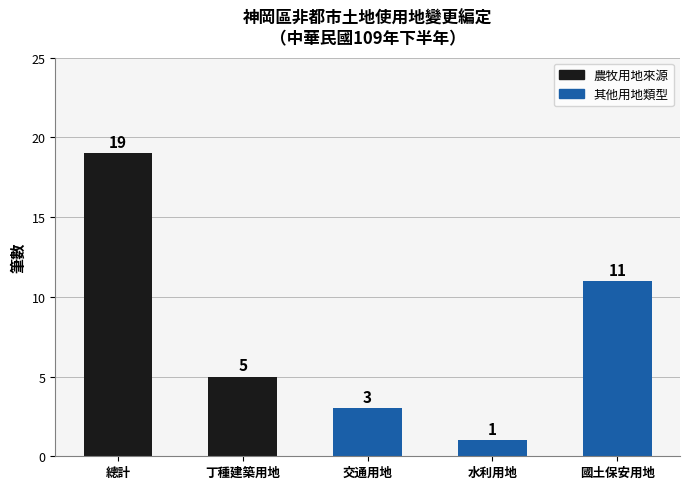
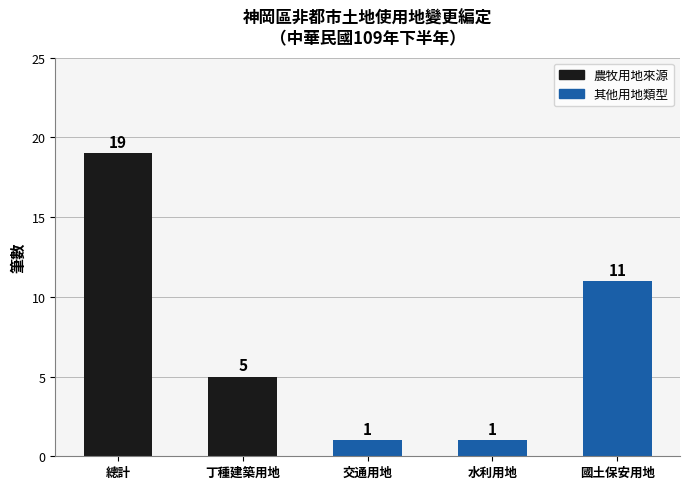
交通用地: 3 -> 1
